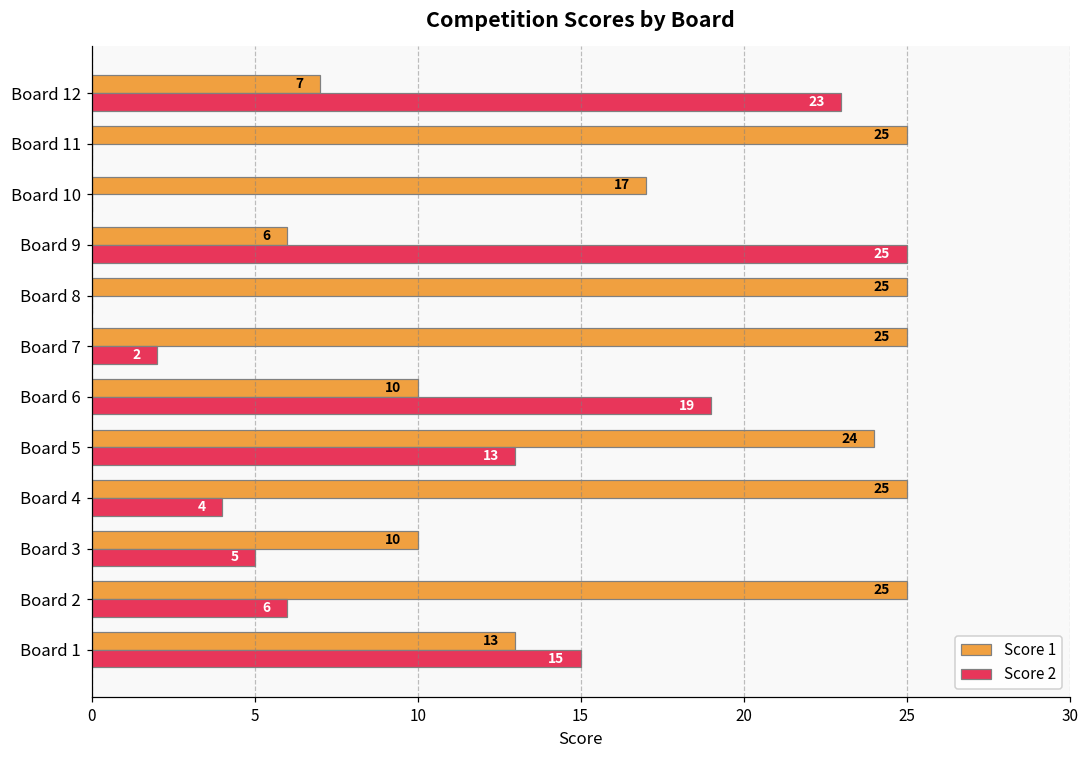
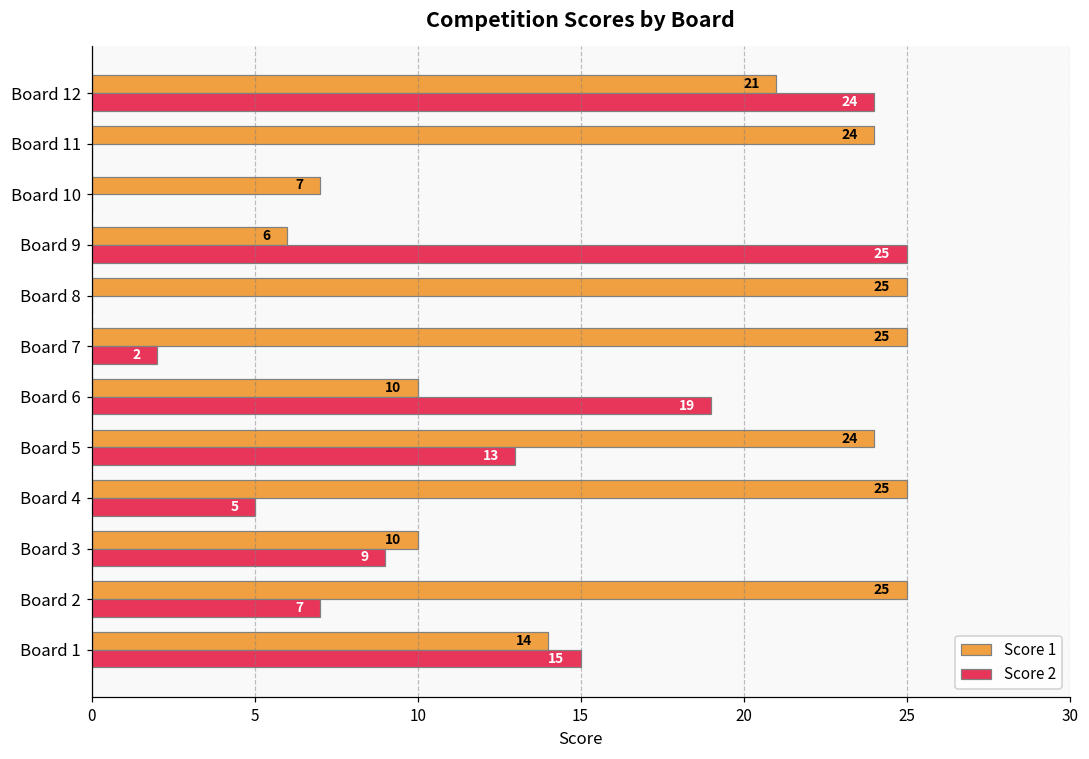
Score 1, Board 12: 7 -> 21
Score 2, Board 12: 23 -> 24
Score 1, Board 11: 25 -> 24
Score 1, Board 10: 17 -> 7
Score 2, Board 4: 4 -> 5
Score 2, Board 3: 5 -> 9
Score 2, Board 2: 6 -> 7
Score 1, Board 1: 13 -> 14
